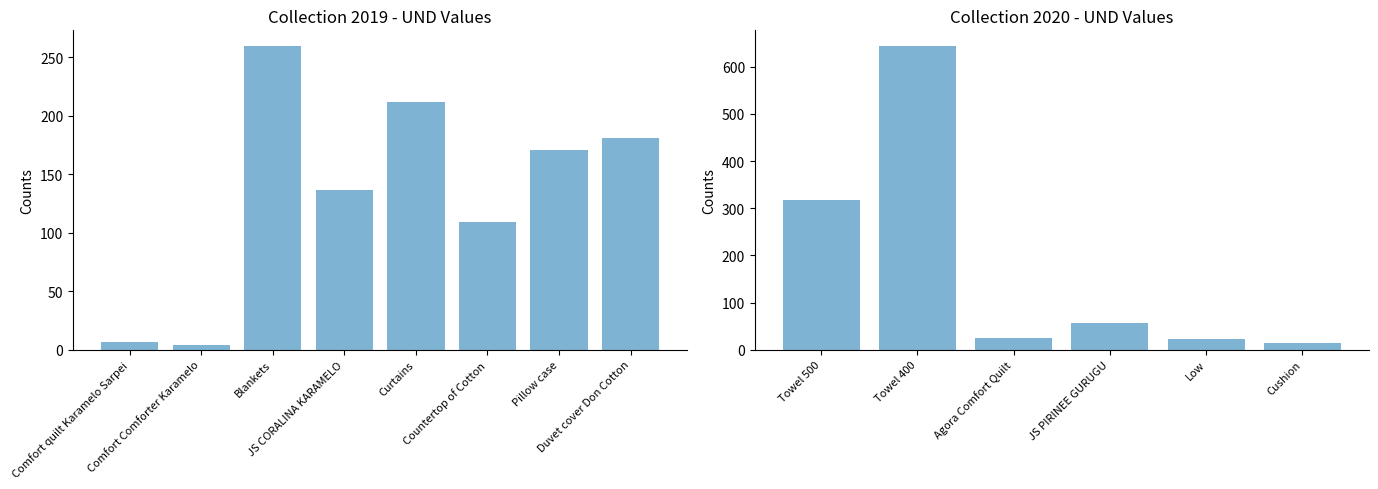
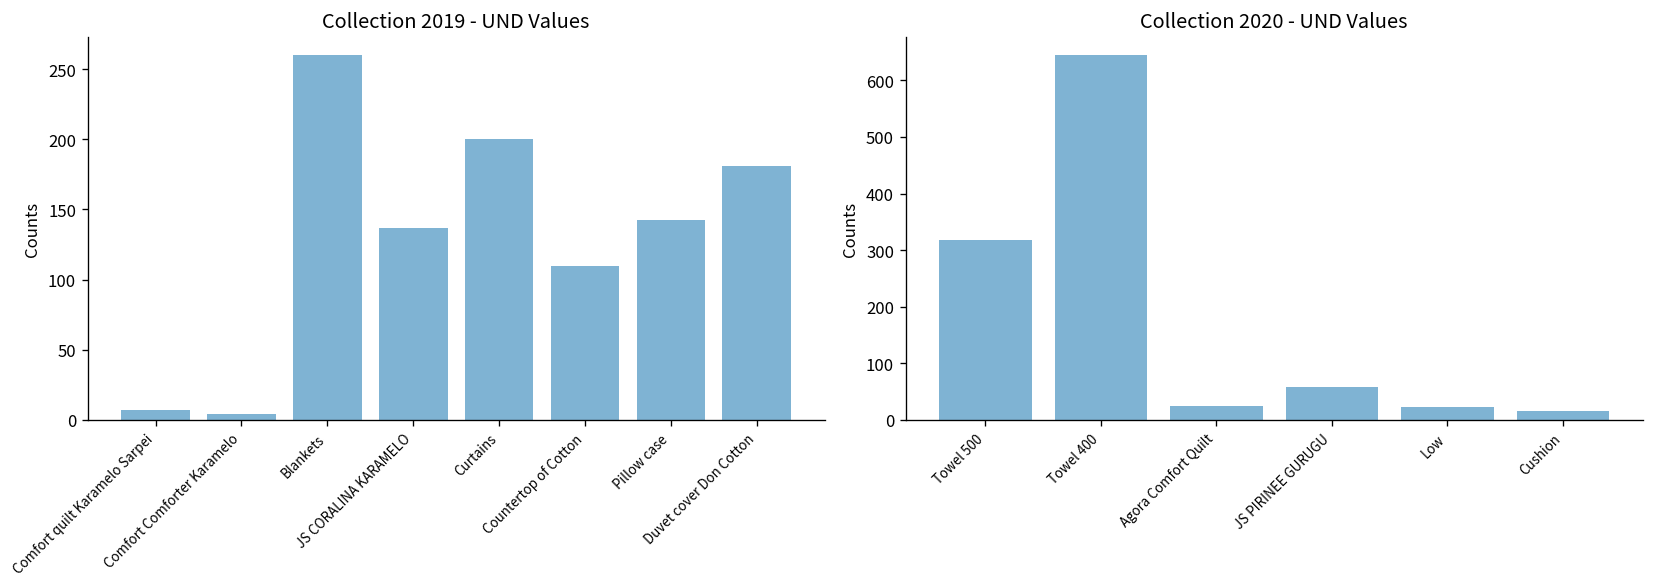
Collection 2019 - UND Values, Curtains: 212 -> 200
Collection 2019 - UND Values, Pillow case: 171 -> 143
